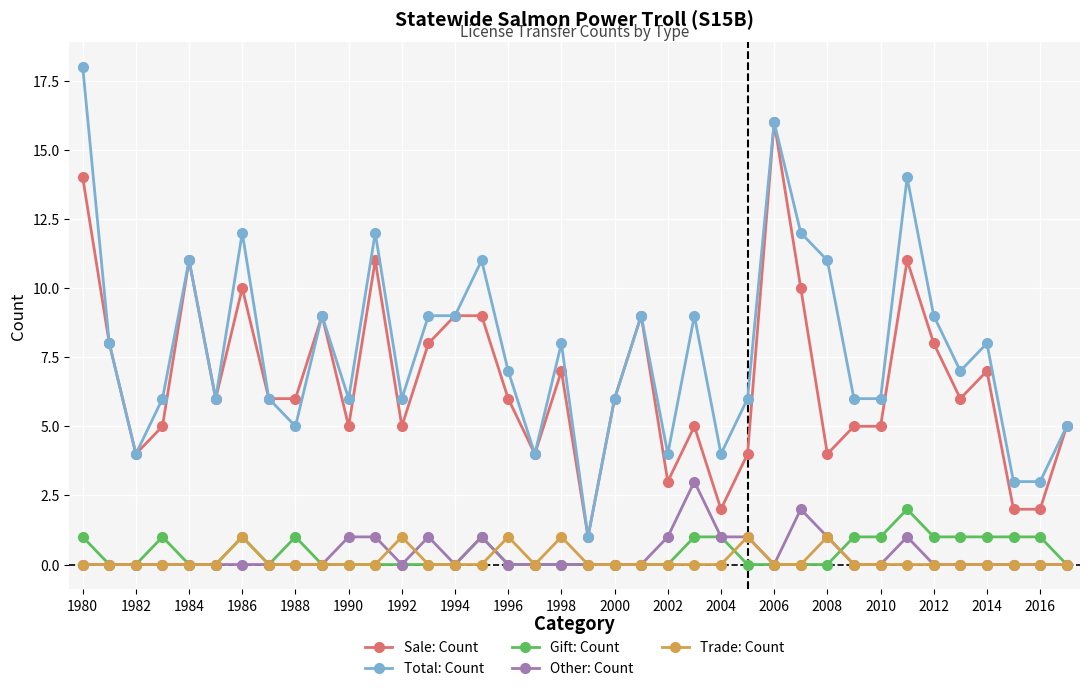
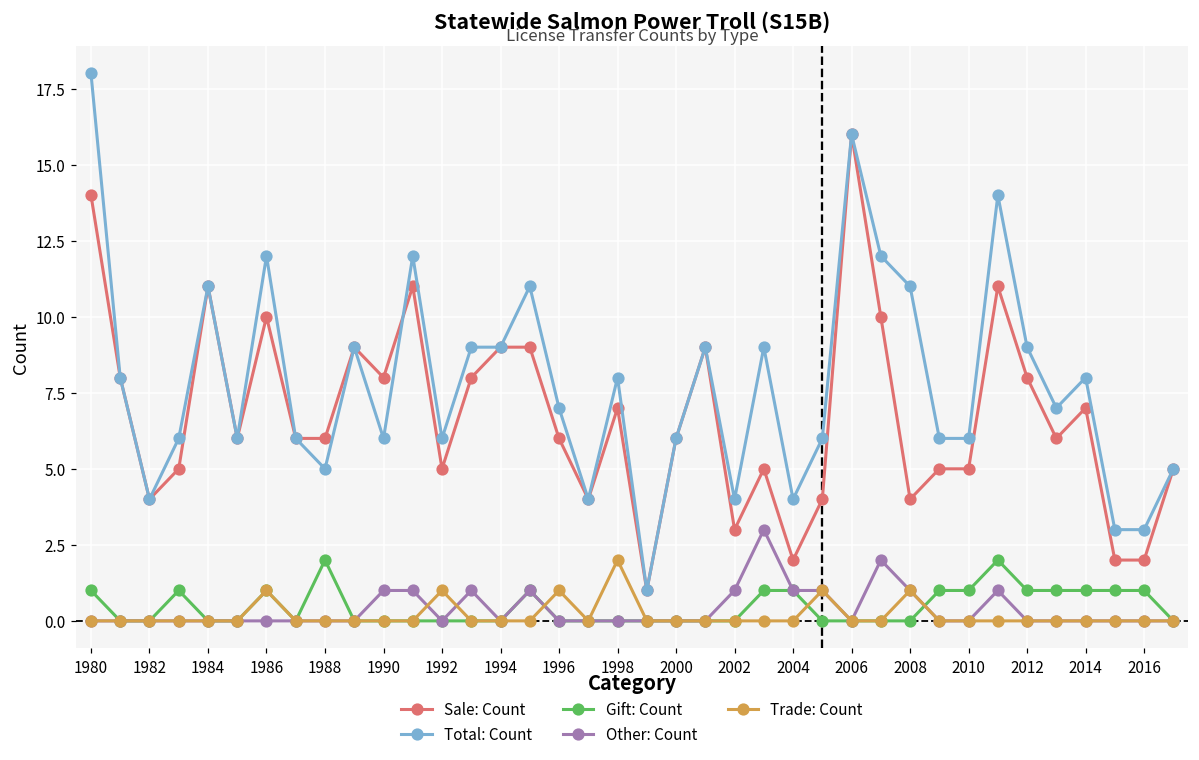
Gift: Count, 1988: 1 -> 2
Sale: Count, 1990: 5 -> 8
Trade: Count, 1998: 1 -> 2
